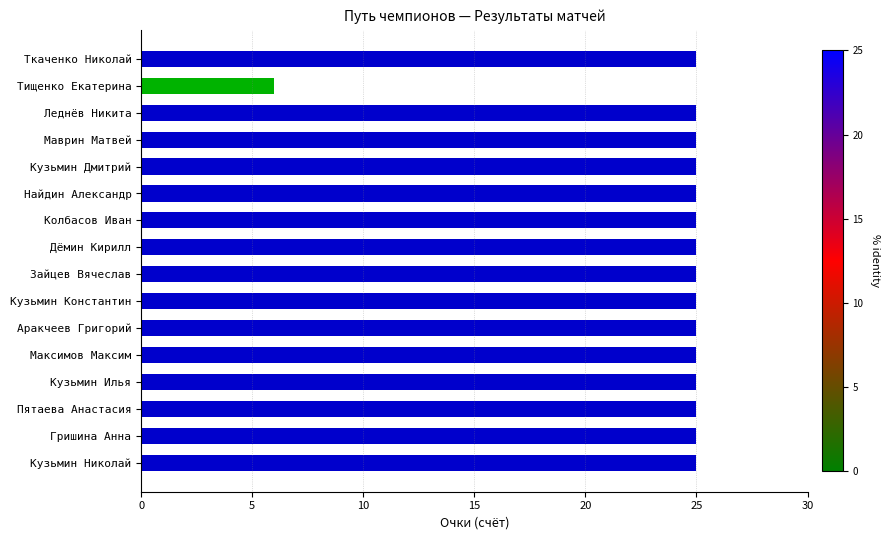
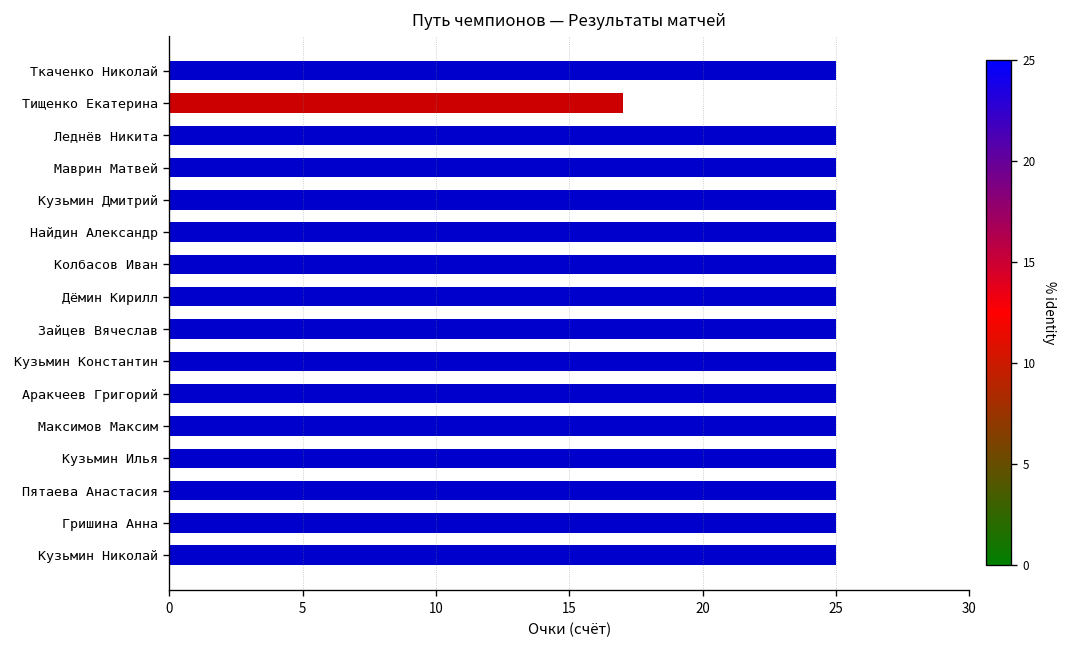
Тищенко Екатерина: 6 -> 17
